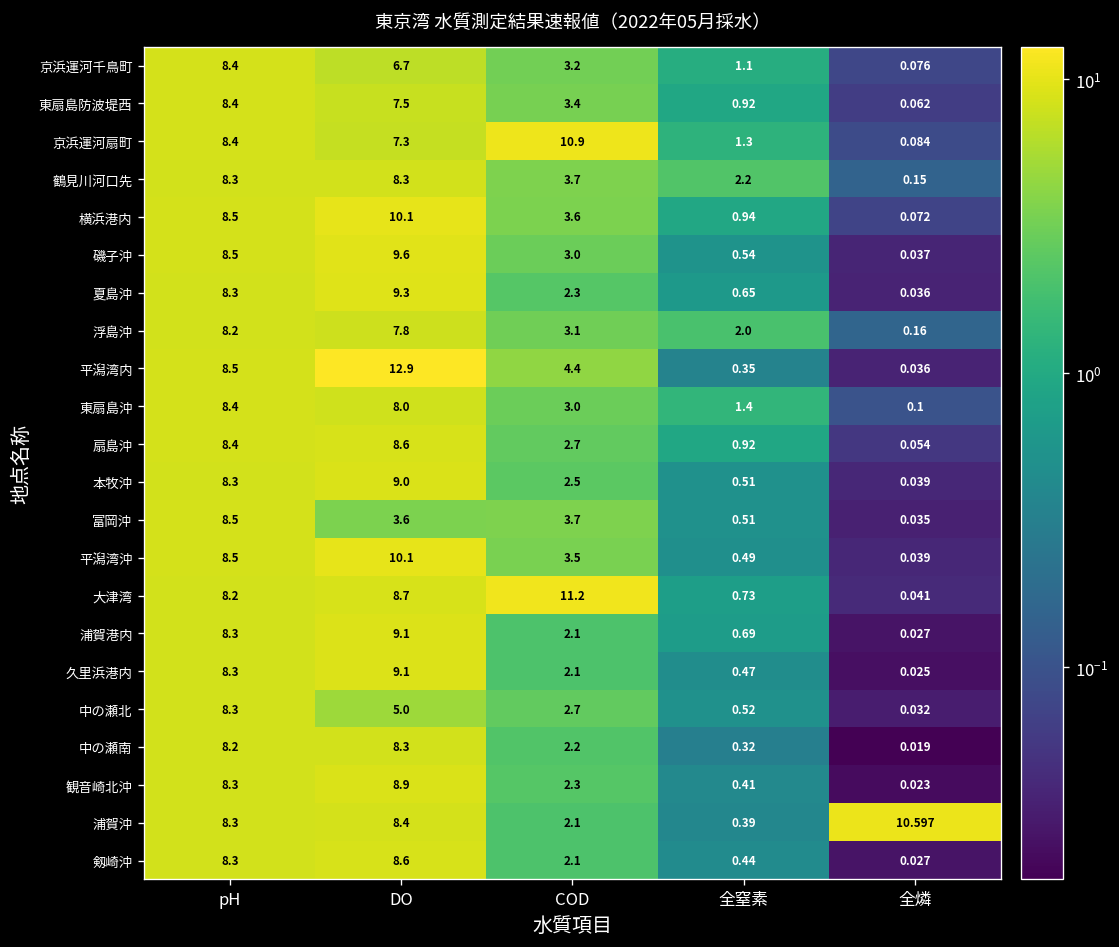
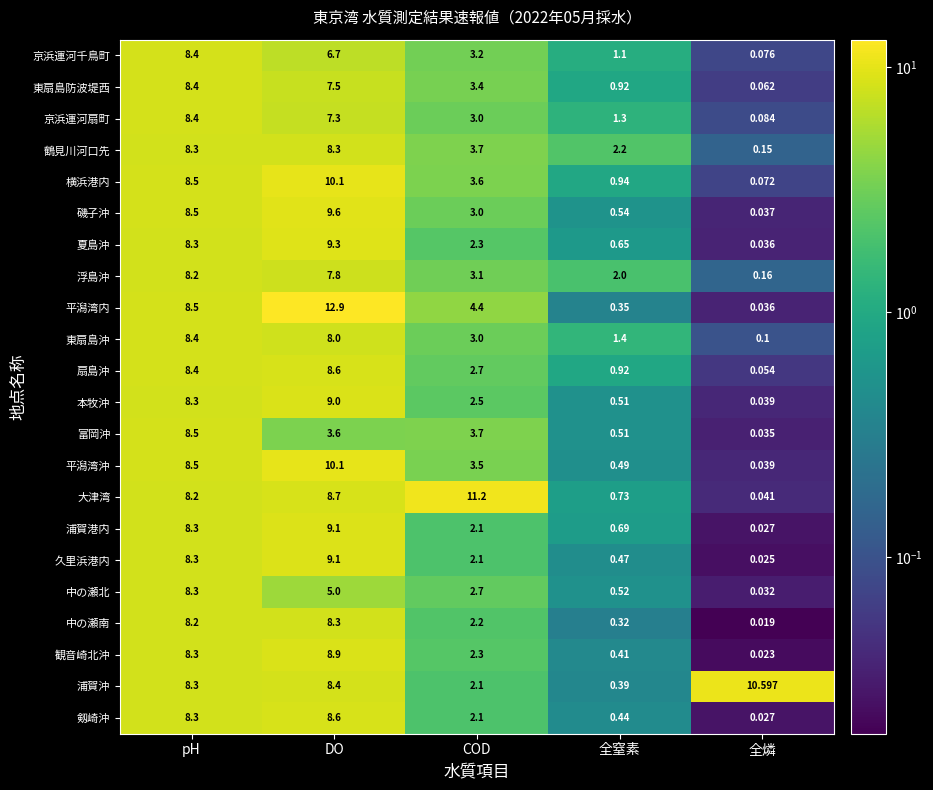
京浜運河扇町, COD: 10.9 -> 3.0
